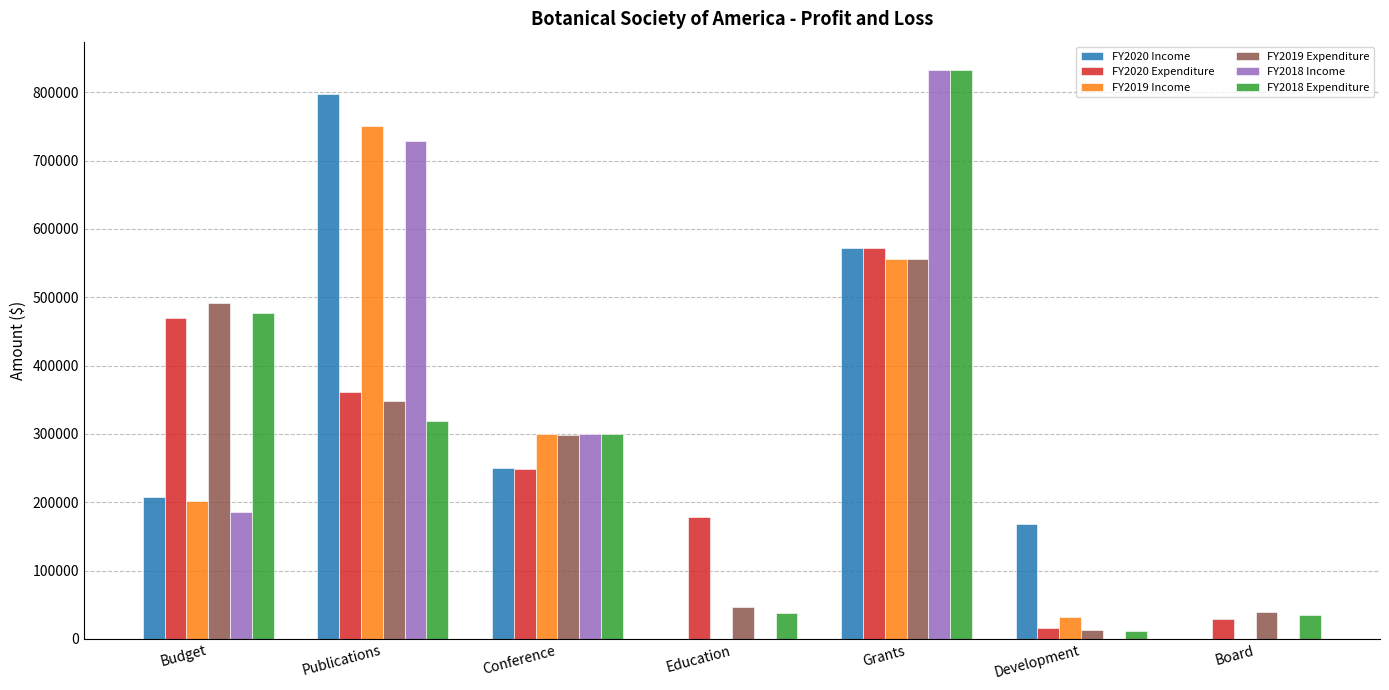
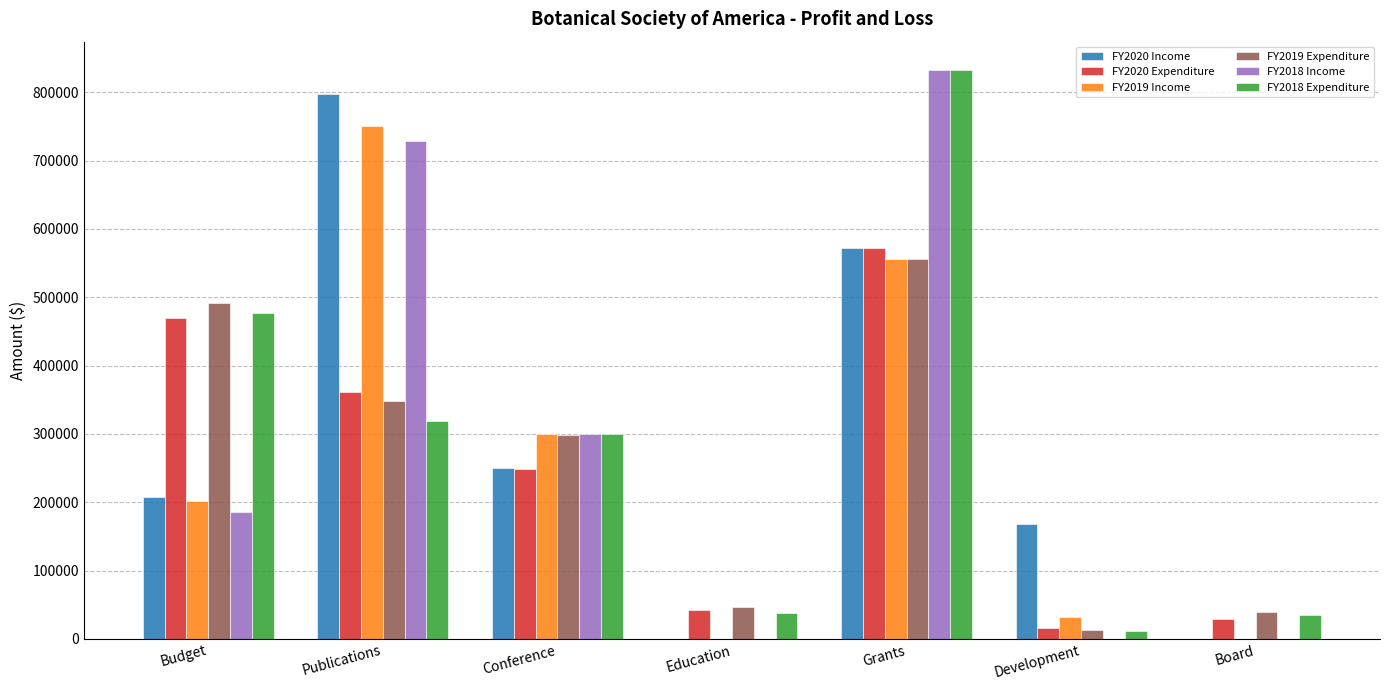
FY2020 Expenditure, Education: 180000 -> 40000
